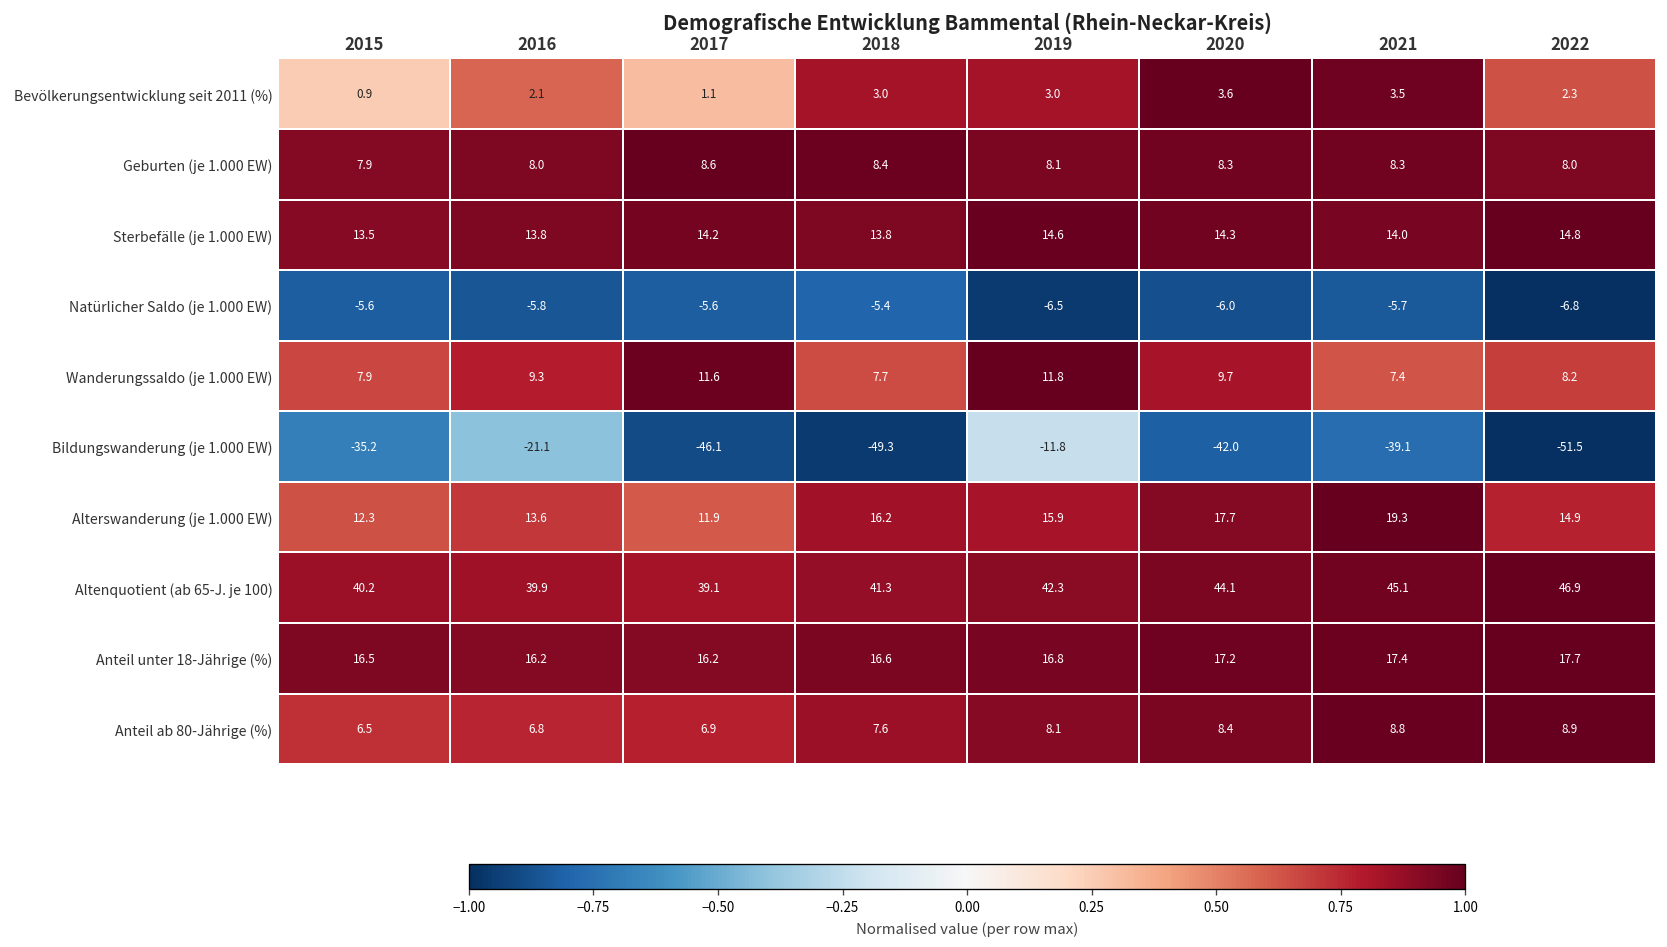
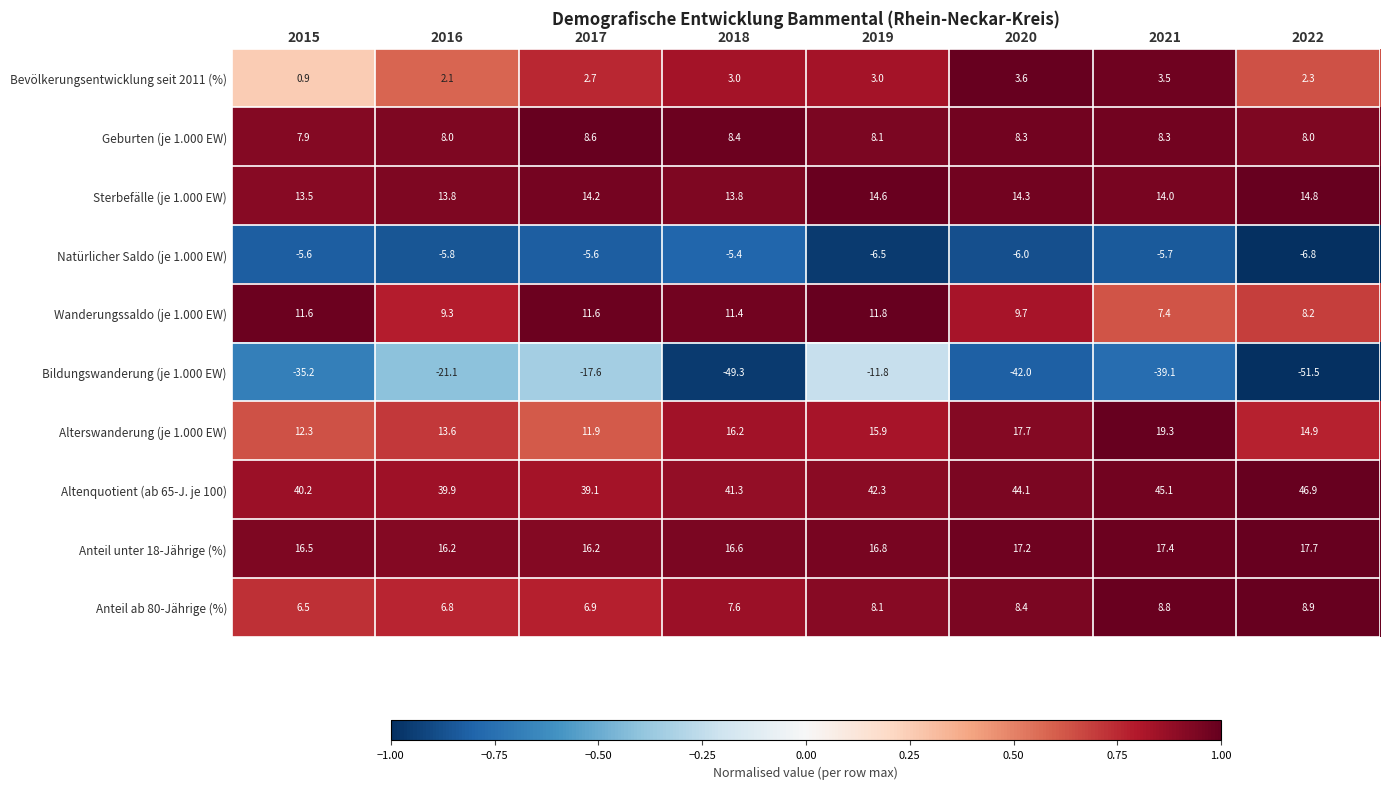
Bevölkerungsentwicklung seit 2011 (%), 2017: 1.1 -> 2.7
Wanderungssaldo (je 1.000 EW), 2015: 7.9 -> 11.6
Wanderungssaldo (je 1.000 EW), 2018: 7.7 -> 11.4
Bildungswanderung (je 1.000 EW), 2017: -46.1 -> -17.6
